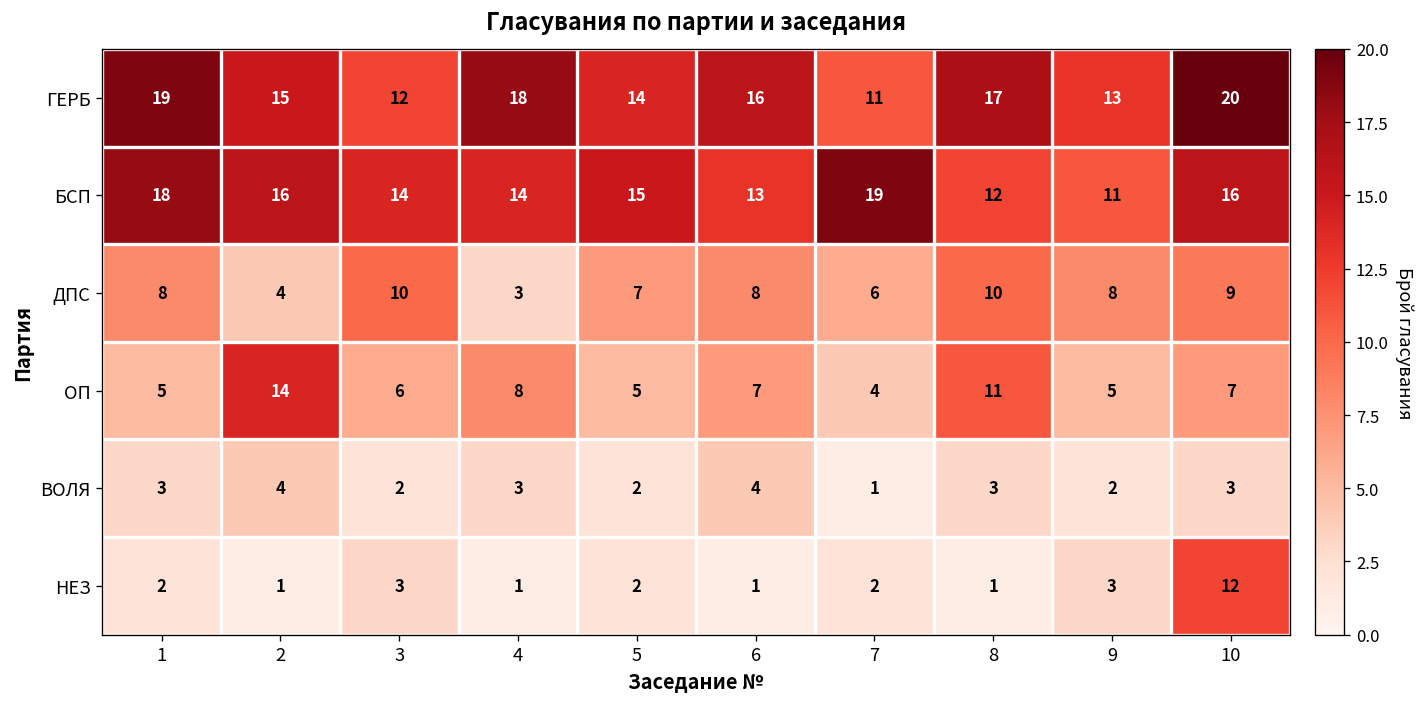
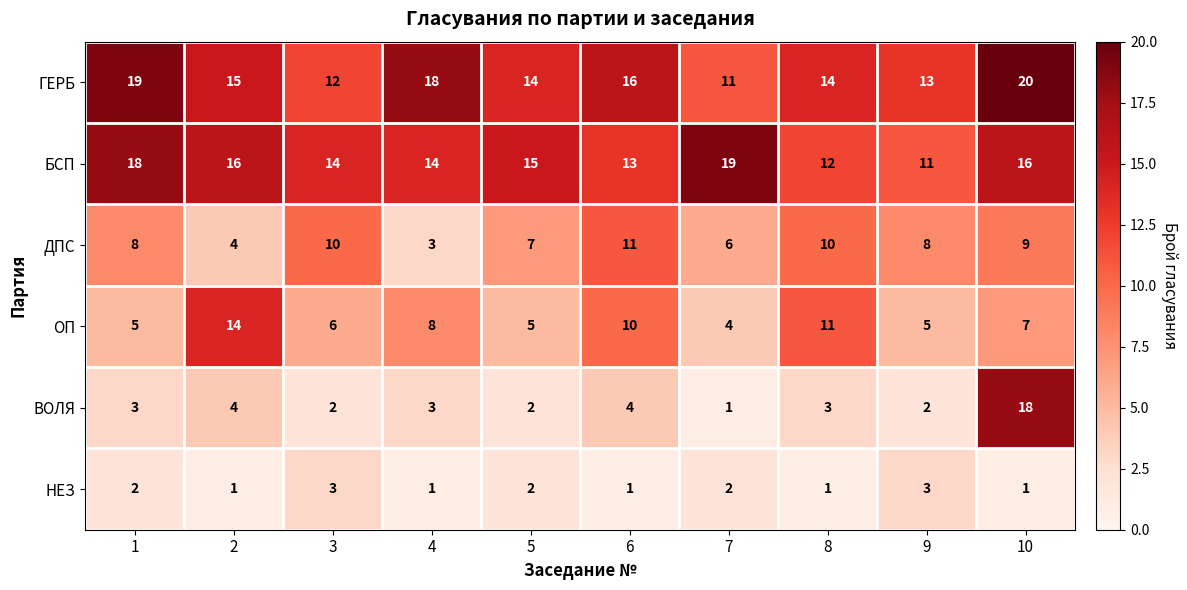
ГЕРБ, 8: 17 -> 14
ДПС, 6: 8 -> 11
ОП, 6: 7 -> 10
ВОЛЯ, 10: 3 -> 18
НЕЗ, 10: 12 -> 1
